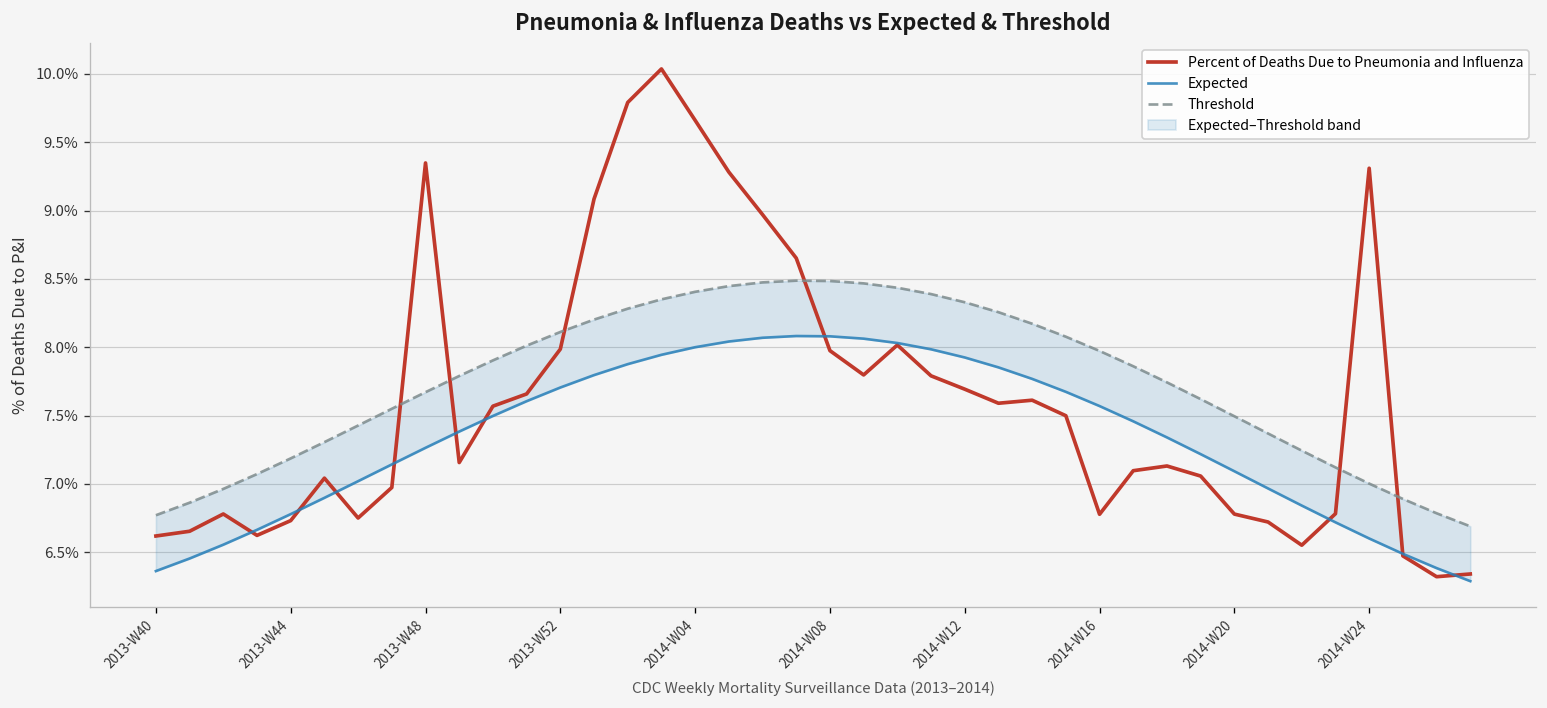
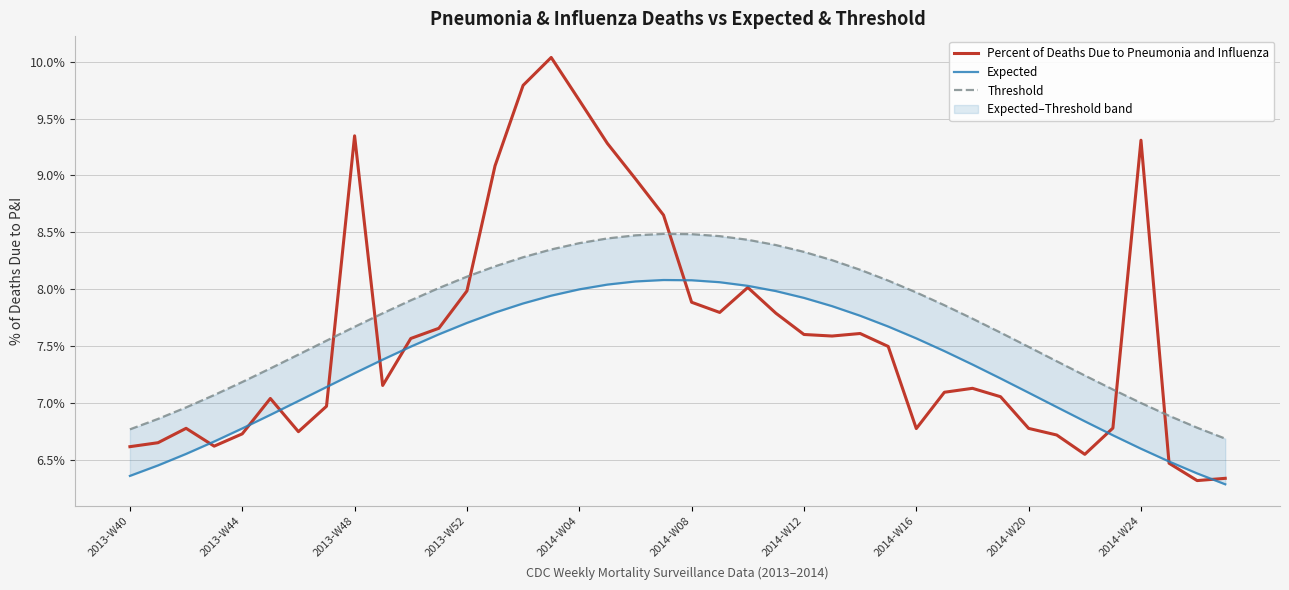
Percent of Deaths Due to Pneumonia and Influenza, 2014-W08: 7.97% -> 7.89%
Percent of Deaths Due to Pneumonia and Influenza, 2014-W12: 7.69% -> 7.60%
